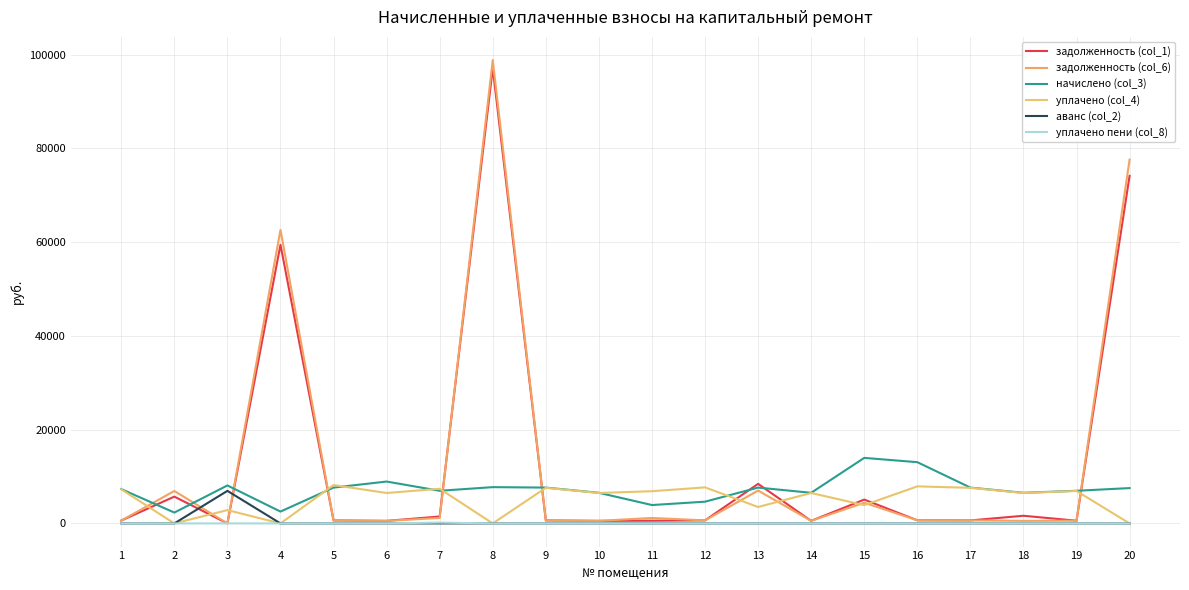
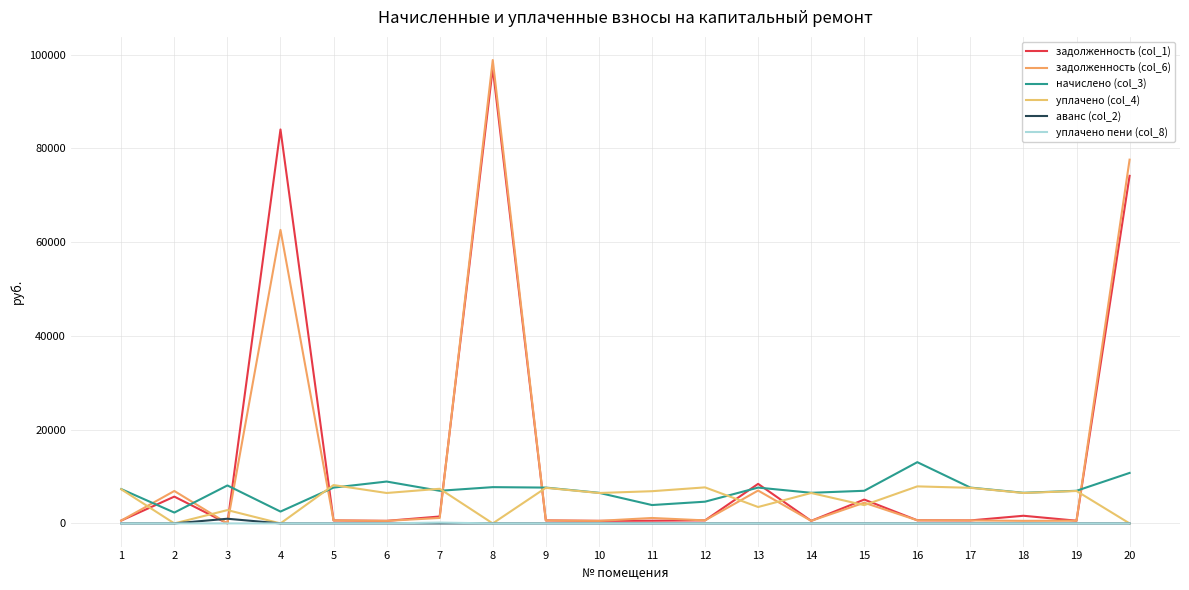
аванс (col_2), 3: 7000 -> 1000
задолженность (col_1), 4: 59000 -> 84000
начислено (col_3), 15: 14000 -> 7000
начислено (col_3), 20: 8000 -> 11000
